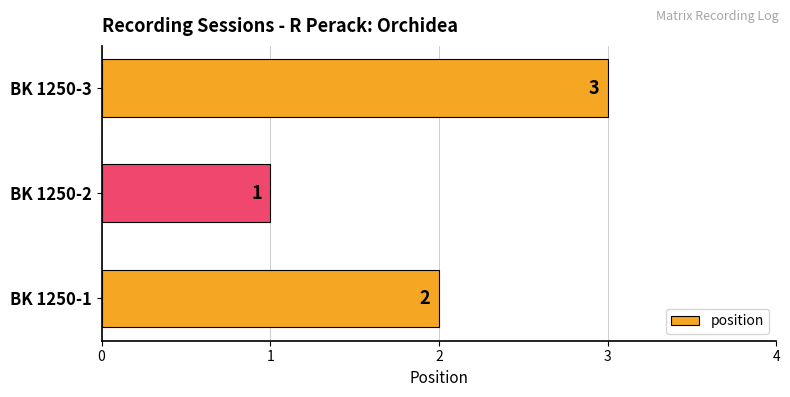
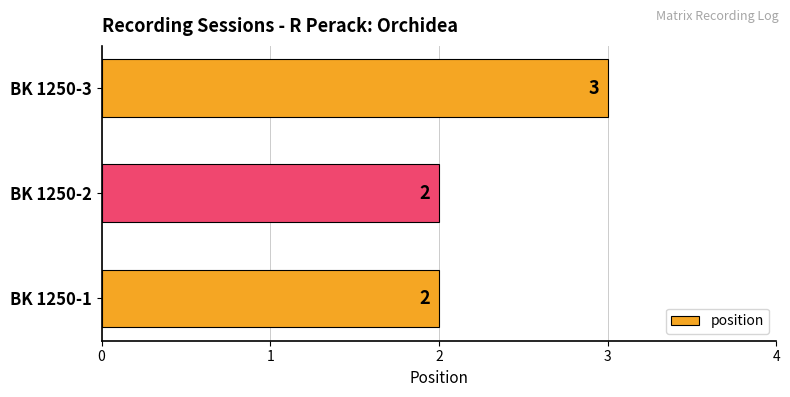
BK 1250-2: 1 -> 2
